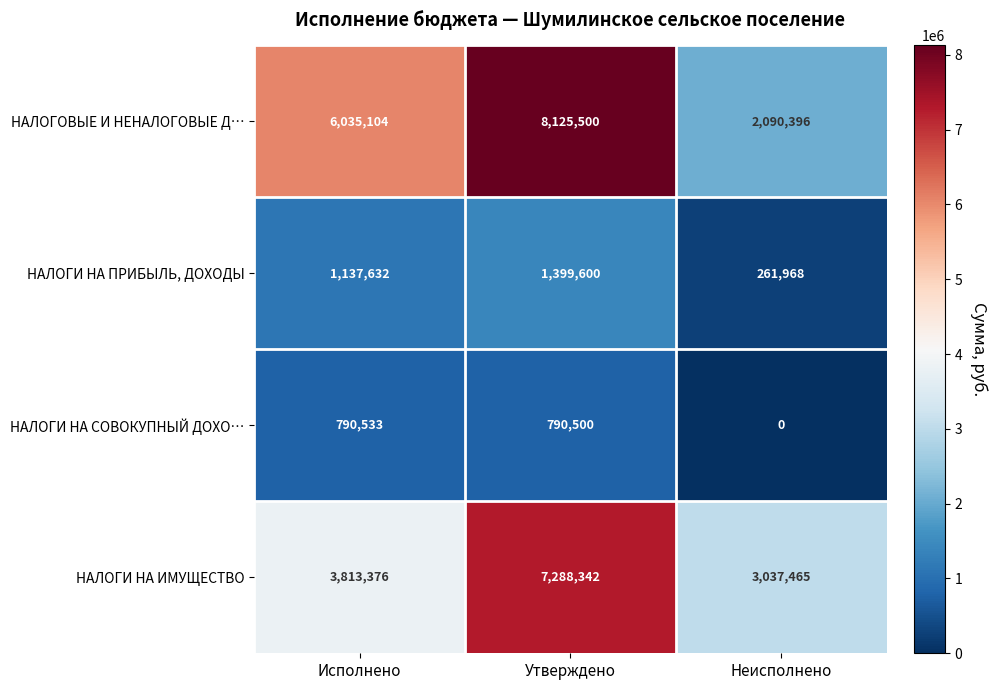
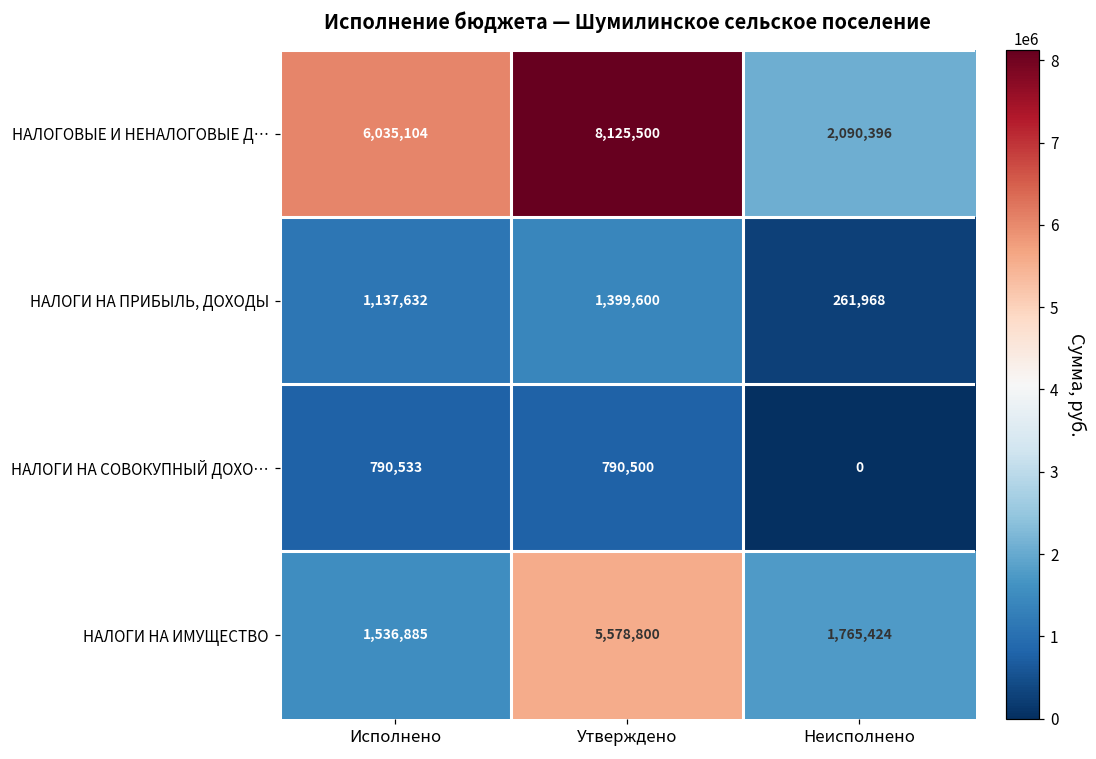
НАЛОГИ НА ИМУЩЕСТВО, Исполнено: 3,813,376 -> 1,536,885
НАЛОГИ НА ИМУЩЕСТВО, Утверждено: 7,288,342 -> 5,578,800
НАЛОГИ НА ИМУЩЕСТВО, Неисполнено: 3,037,465 -> 1,765,424
